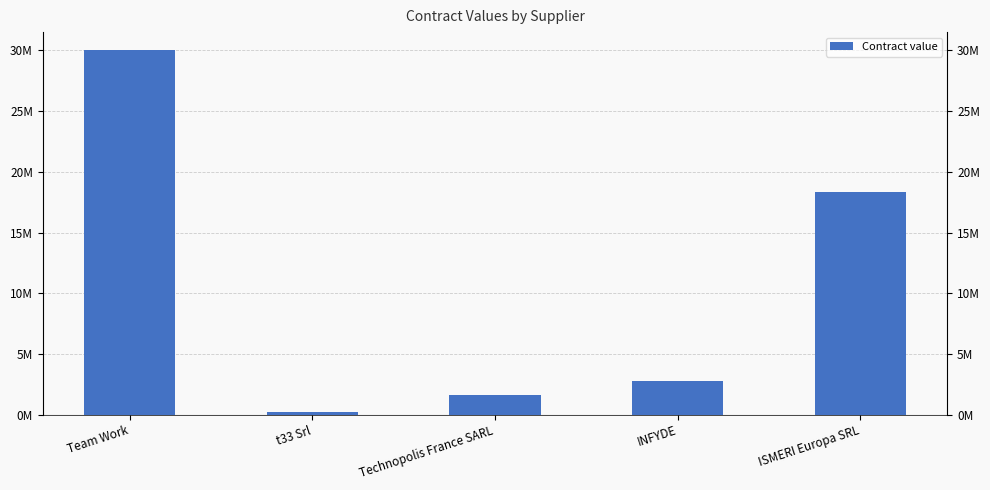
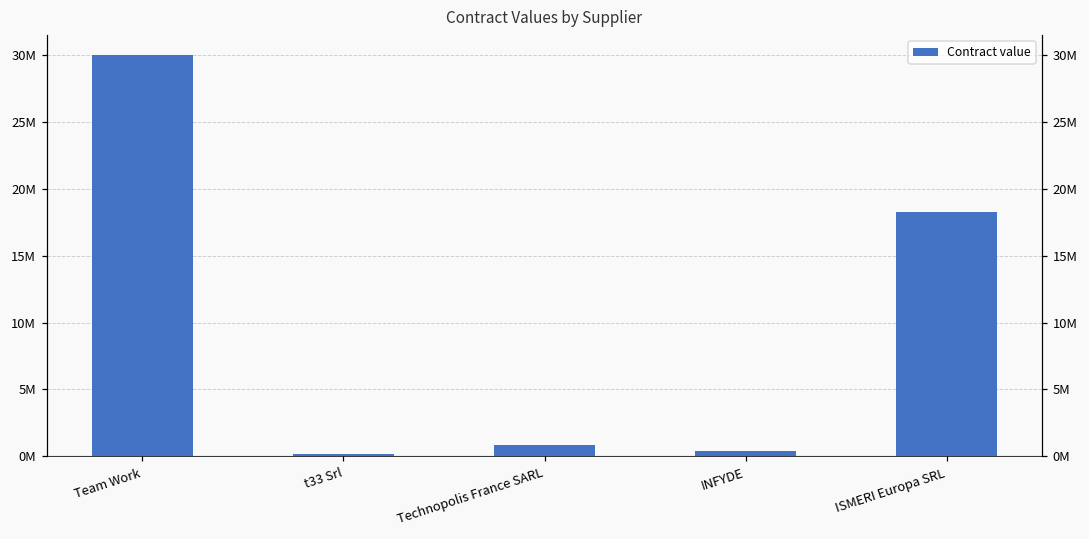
Technopolis France SARL: 1600000 -> 800000
INFYDE: 2800000 -> 400000
